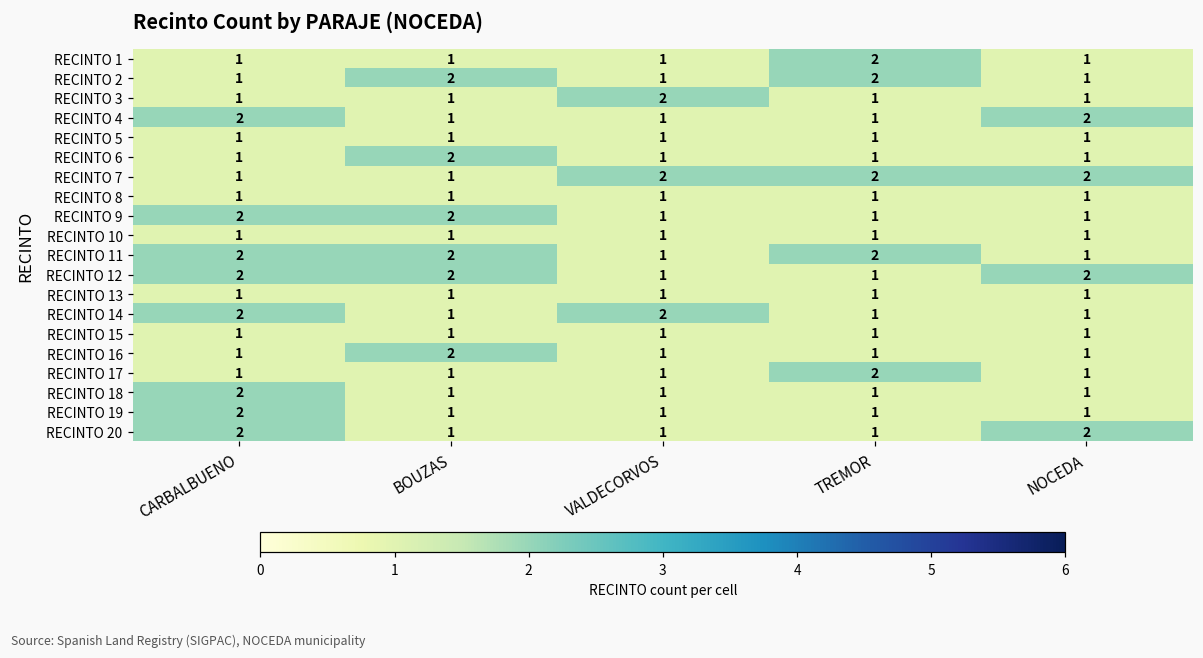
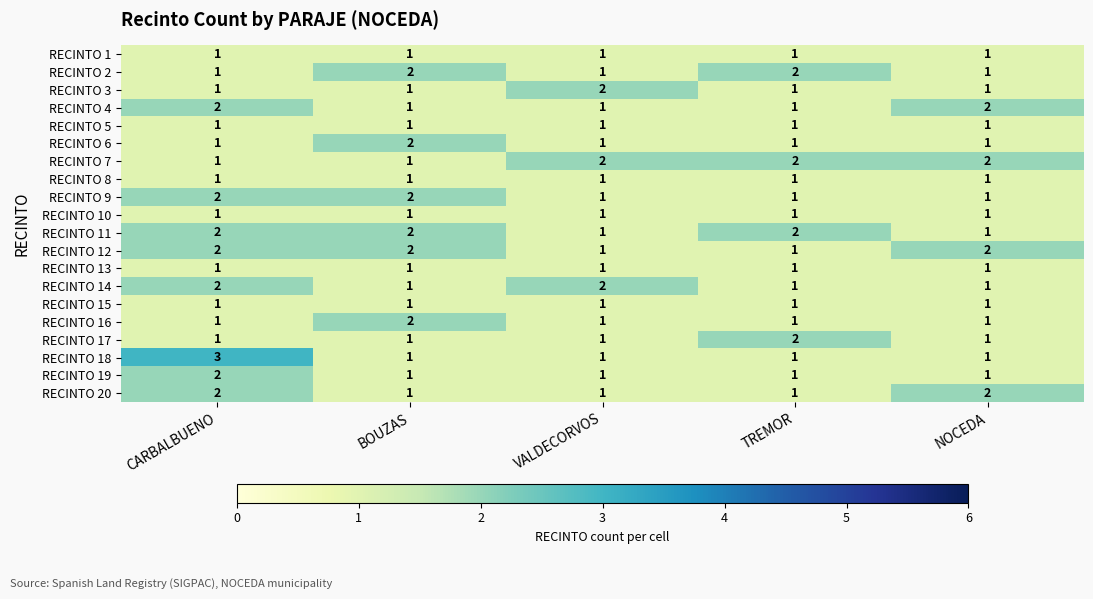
RECINTO 1, TREMOR: 2 -> 1
RECINTO 18, CARBALBUENO: 2 -> 3
